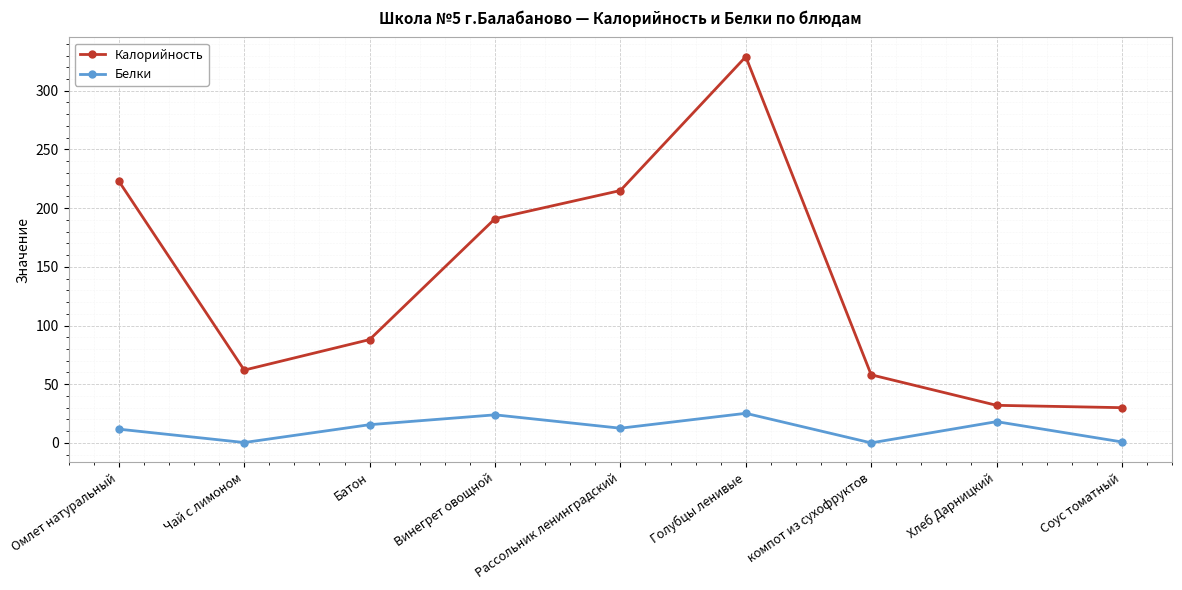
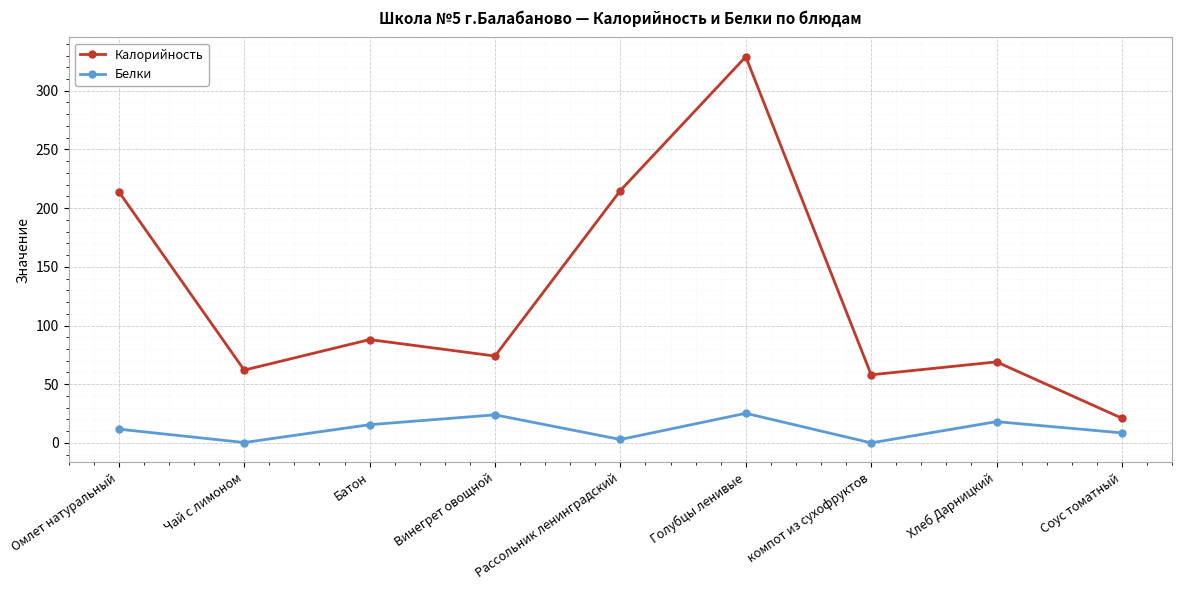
Калорийность, Омлет натуральный: 223 -> 214
Калорийность, Винегрет овощной: 191 -> 74
Белки, Рассольник ленинградский: 13 -> 3
Калорийность, Хлеб Дарницкий: 32 -> 69
Калорийность, Соус томатный: 30 -> 21
Белки, Соус томатный: 1 -> 9
